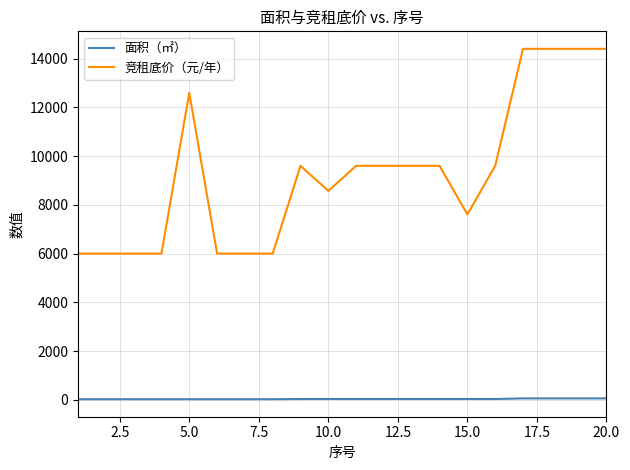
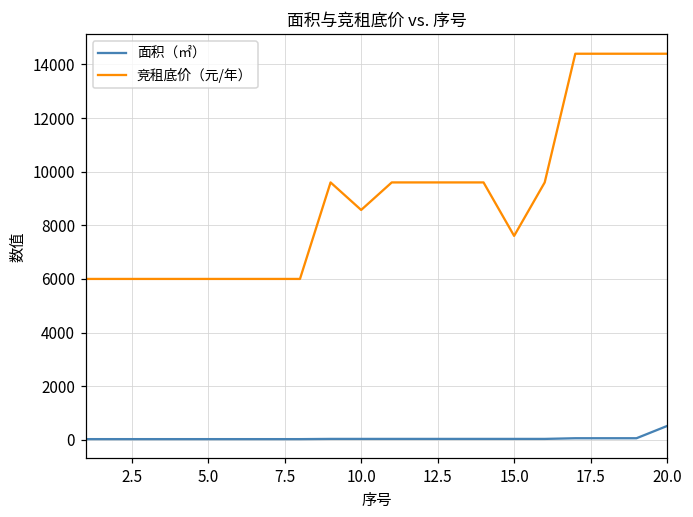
竞租底价（元/年）, 5.0: 12600 -> 6000
面积（㎡）, 20.0: 100 -> 500
